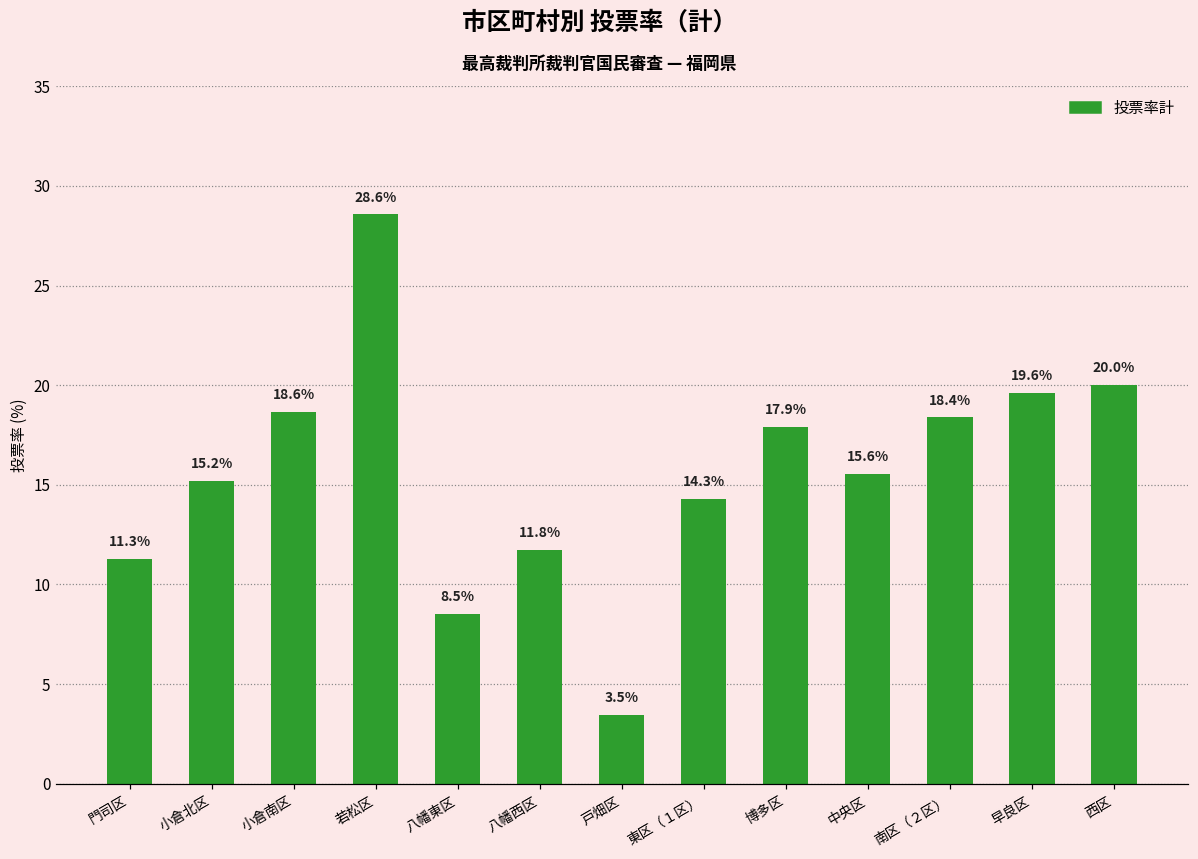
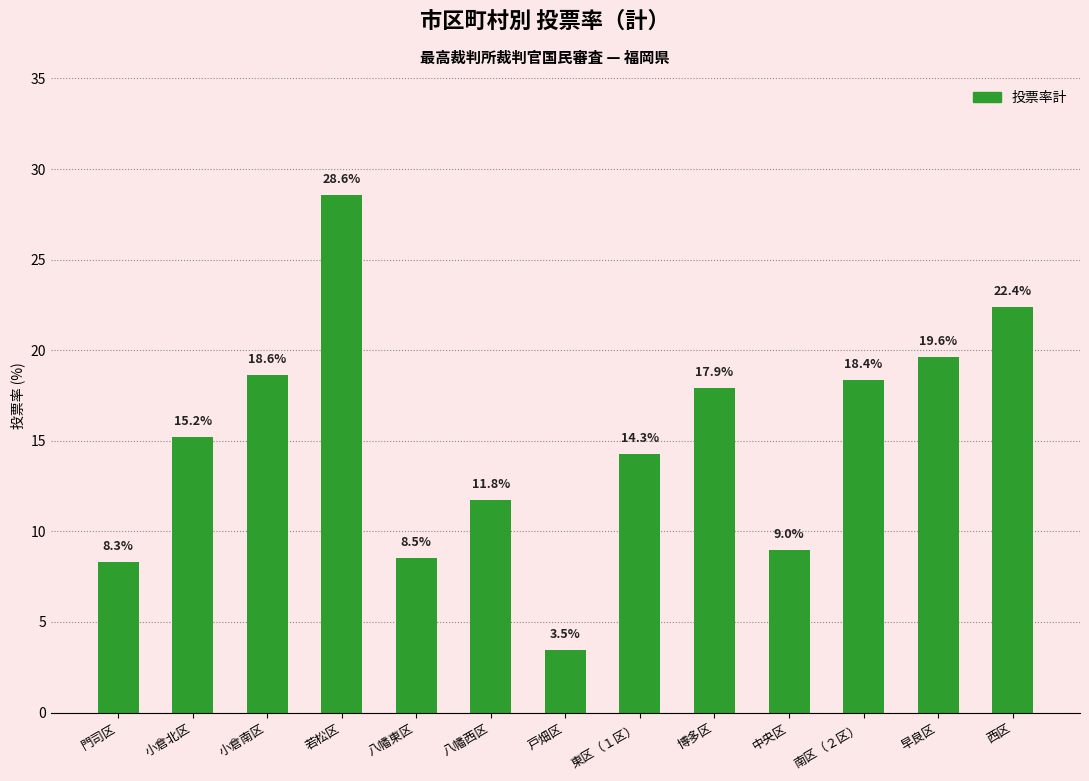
門司区: 11.3% -> 8.3%
中央区: 15.6% -> 9.0%
西区: 20.0% -> 22.4%
